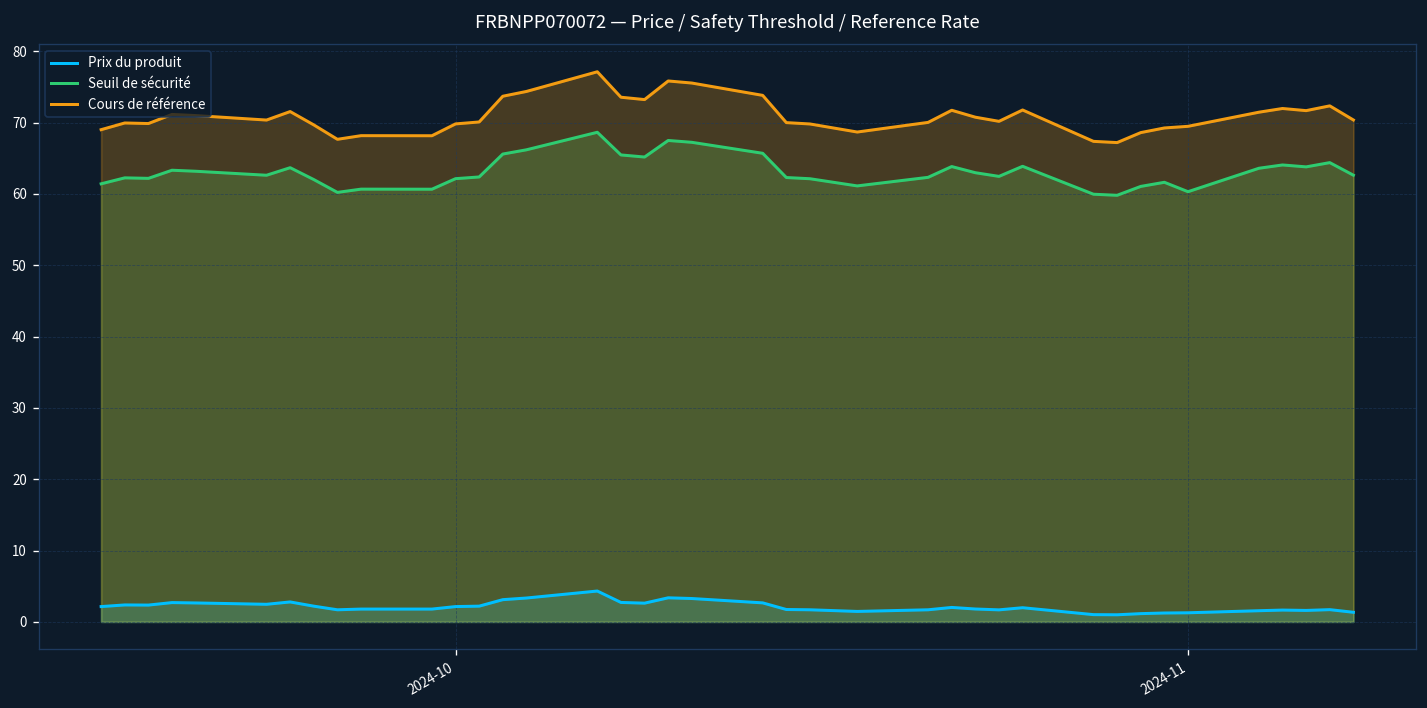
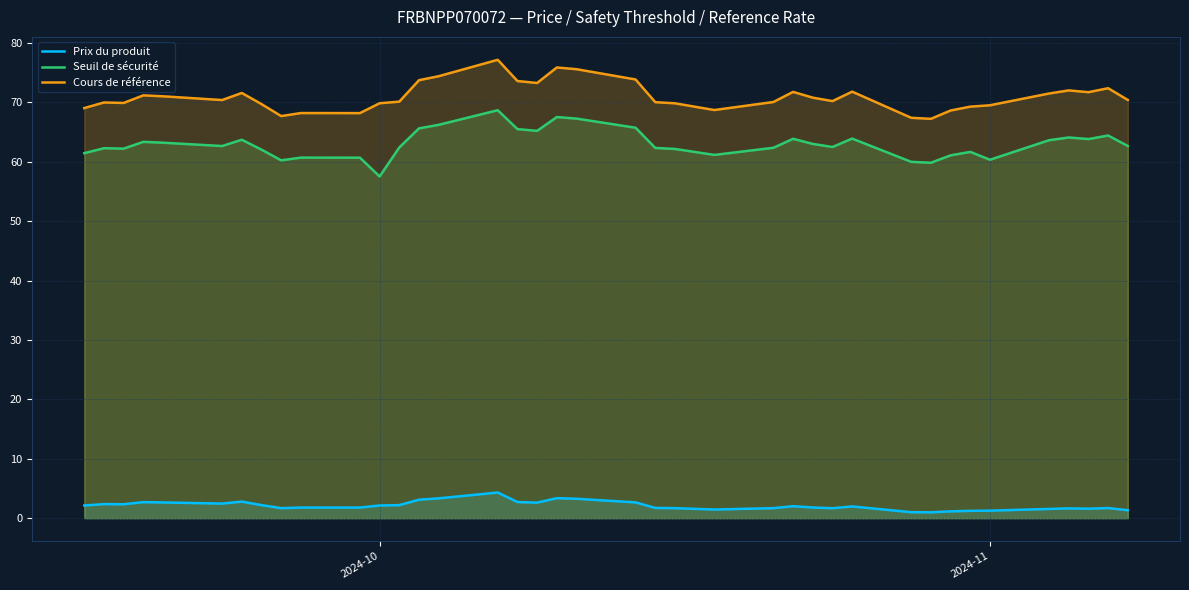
Seuil de sécurité, 2024-10: 62 -> 58
